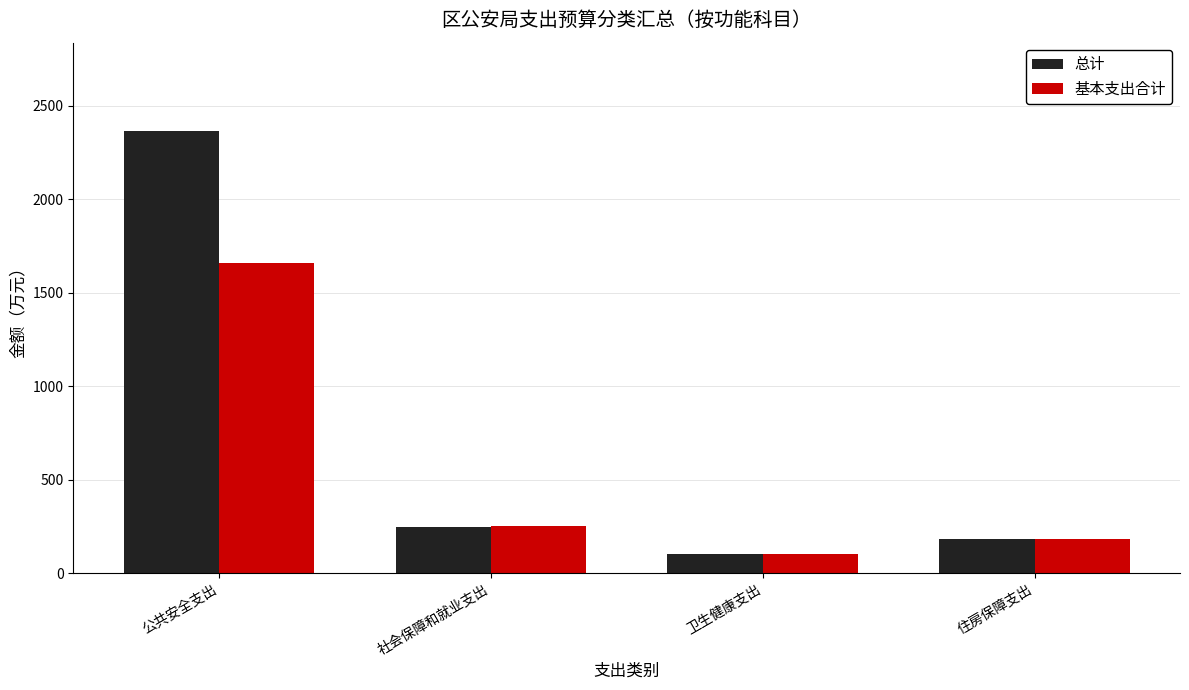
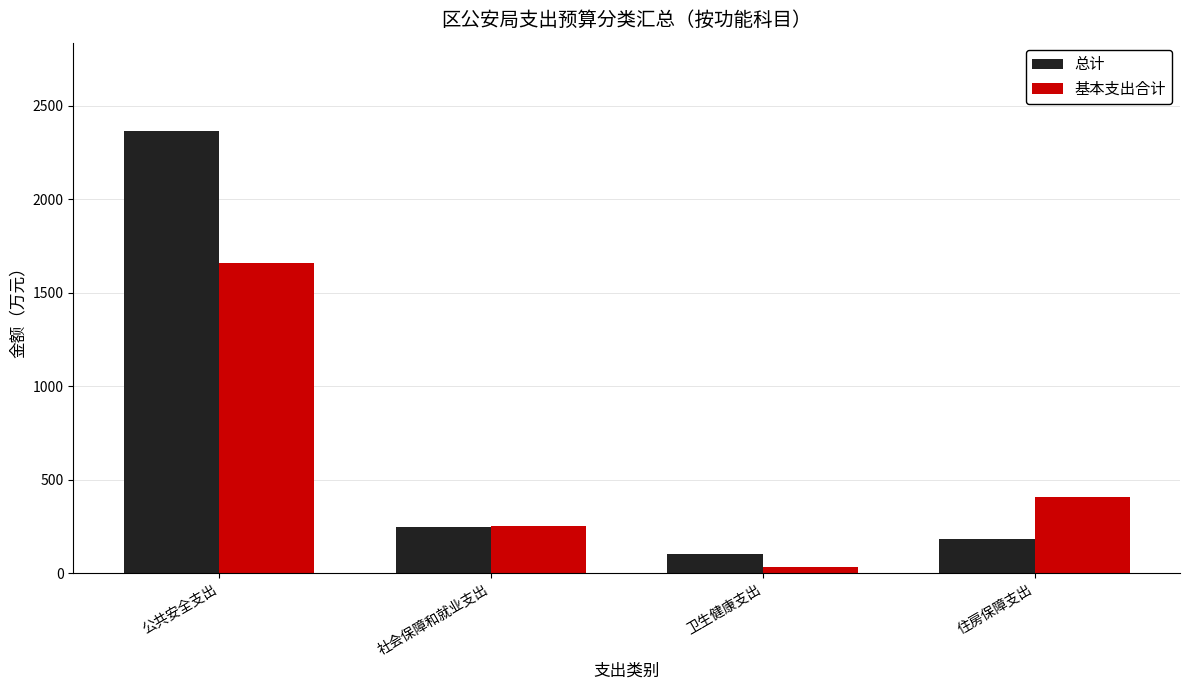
基本支出合计, 卫生健康支出: 100 -> 30
基本支出合计, 住房保障支出: 180 -> 410
